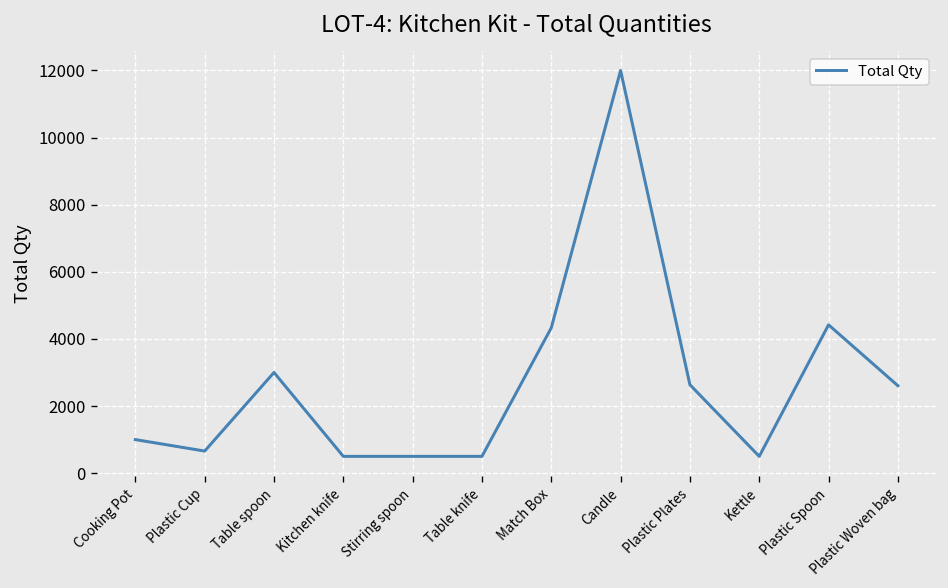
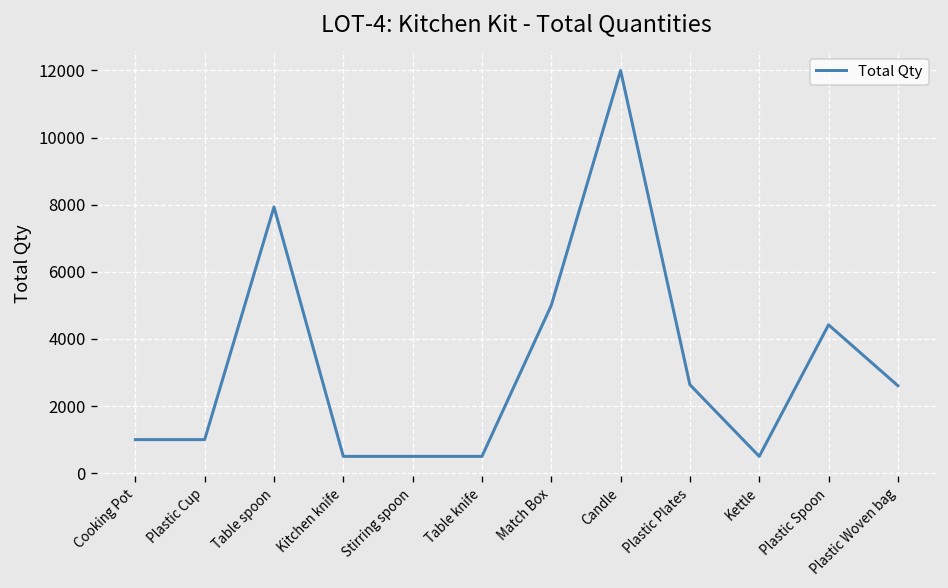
Plastic Cup: 700 -> 1000
Table spoon: 3000 -> 7900
Match Box: 4300 -> 5000
